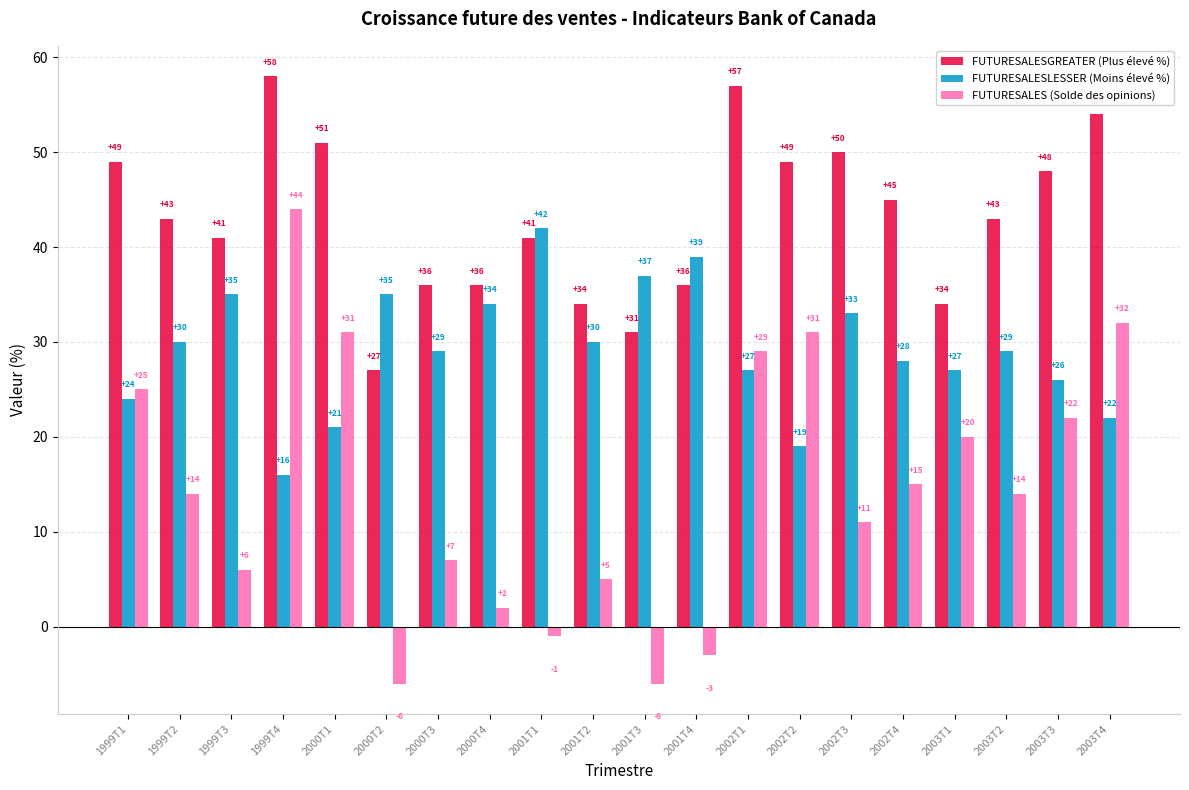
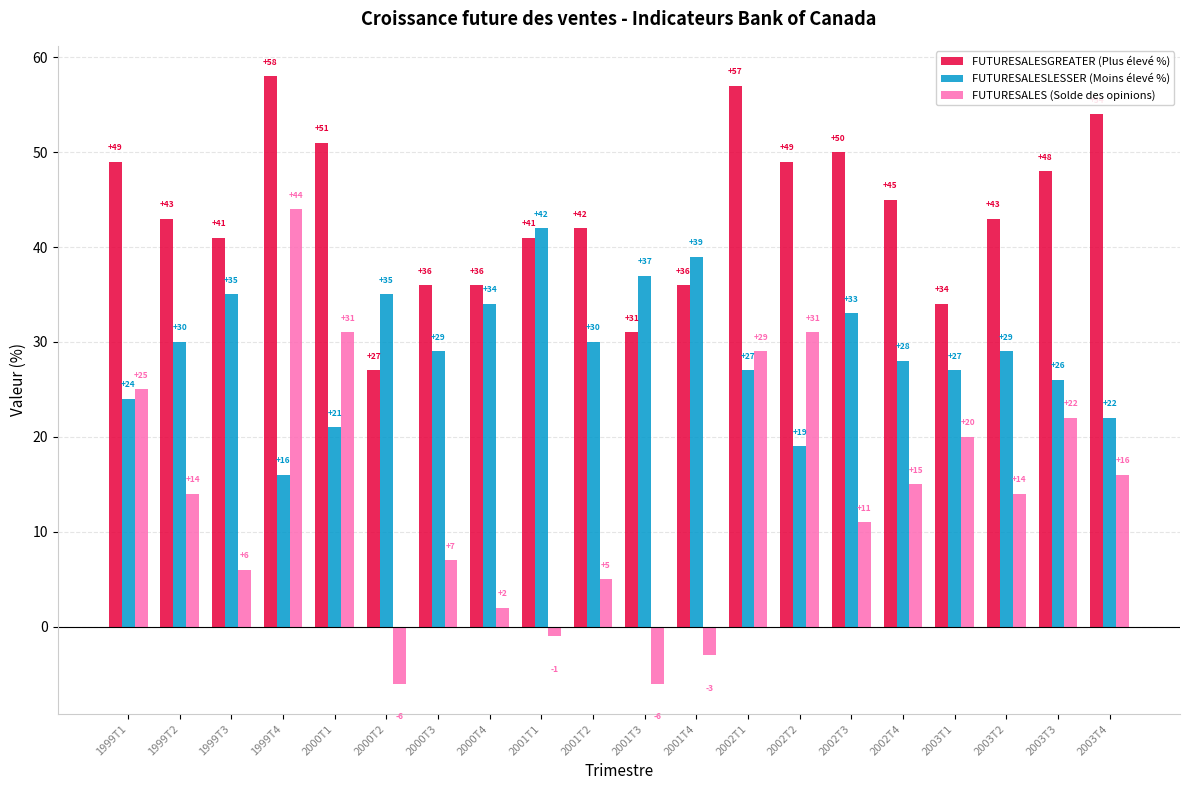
FUTURESALESGREATER (Plus élevé %), 2001T2: +34 -> +42
FUTURESALES (Solde des opinions), 2003T4: +32 -> +16
